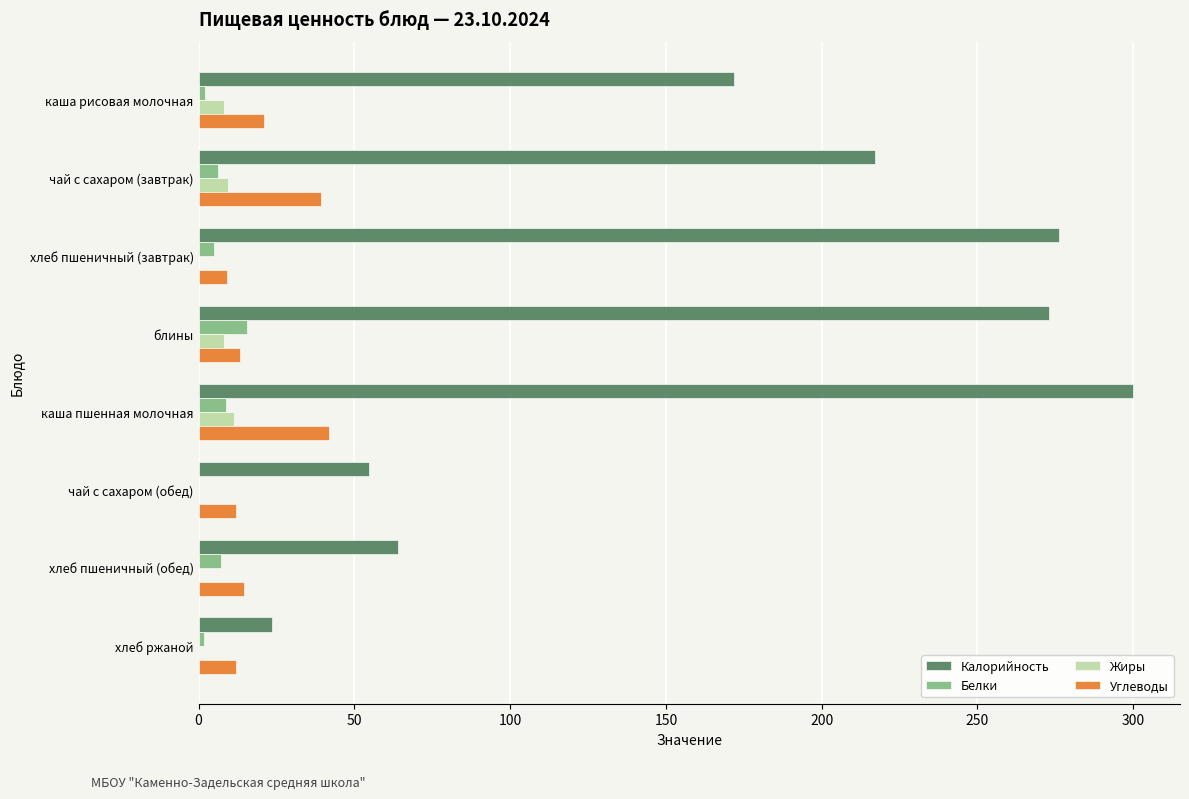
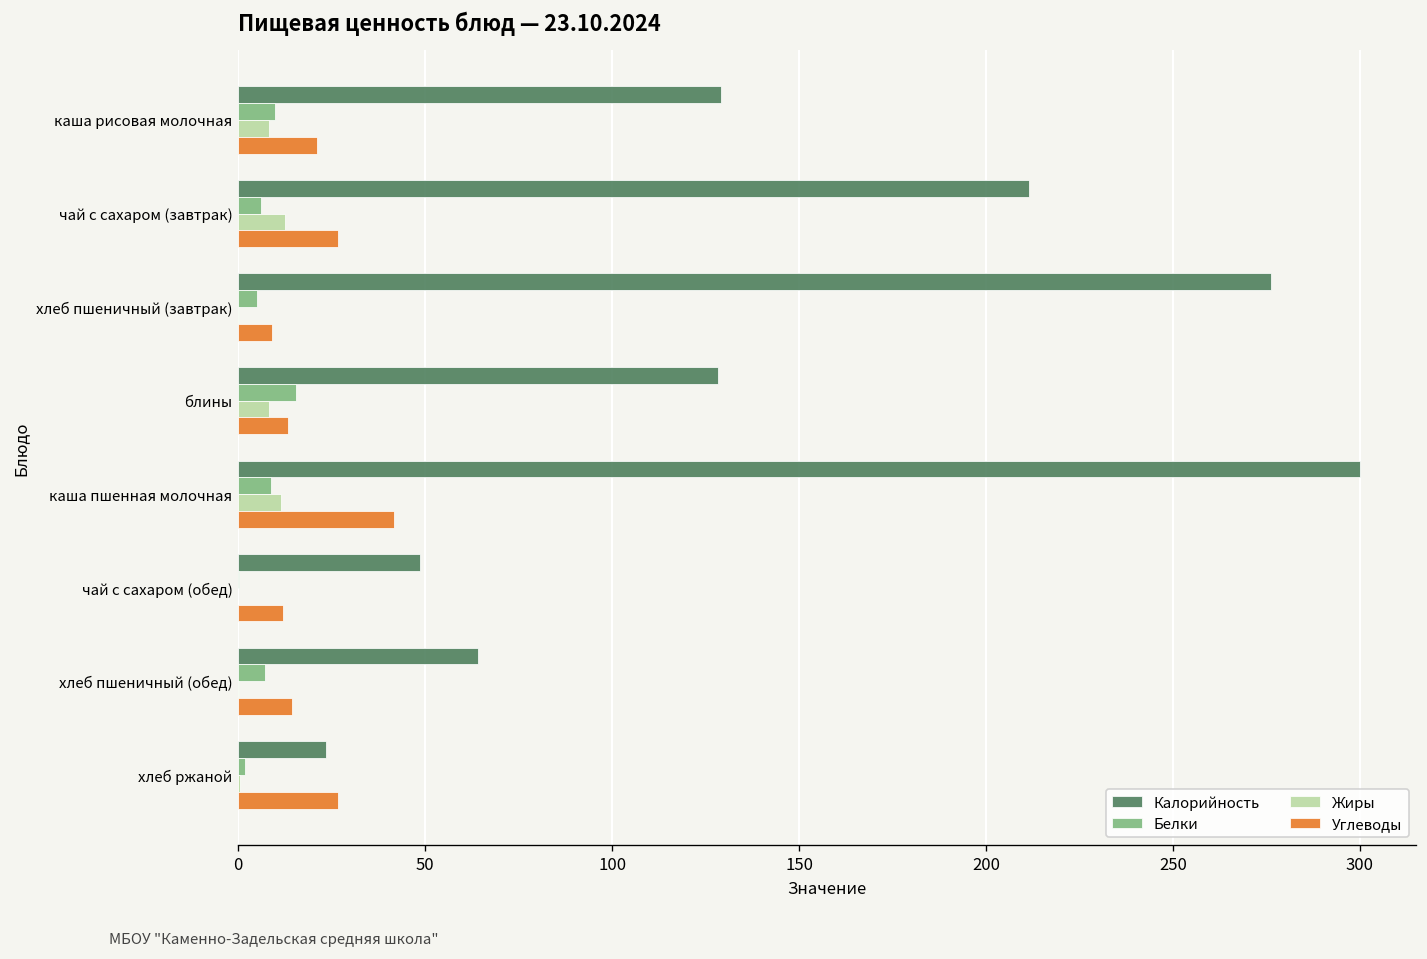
Калорийность, каша рисовая молочная: 172 -> 129
Белки, каша рисовая молочная: 2 -> 10
Калорийность, чай с сахаром (завтрак): 217 -> 212
Жиры, чай с сахаром (завтрак): 10 -> 12
Углеводы, чай с сахаром (завтрак): 39 -> 27
Калорийность, блины: 273 -> 128
Калорийность, чай с сахаром (обед): 55 -> 49
Углеводы, хлеб ржаной: 12 -> 27
